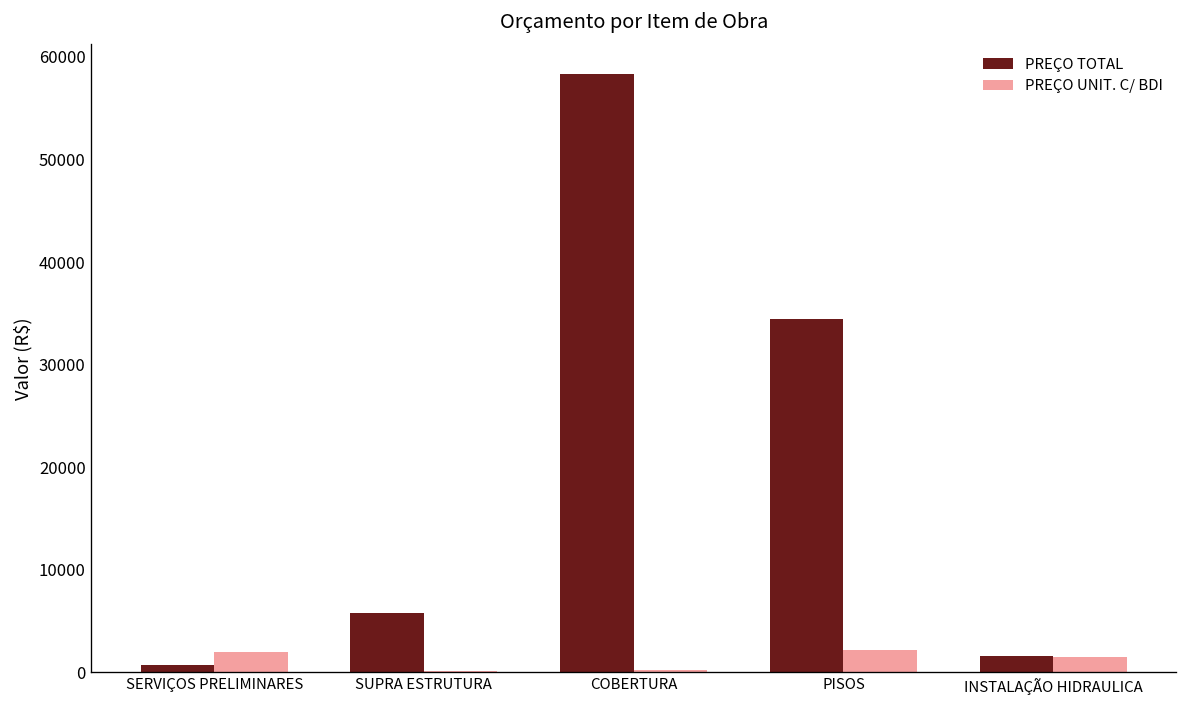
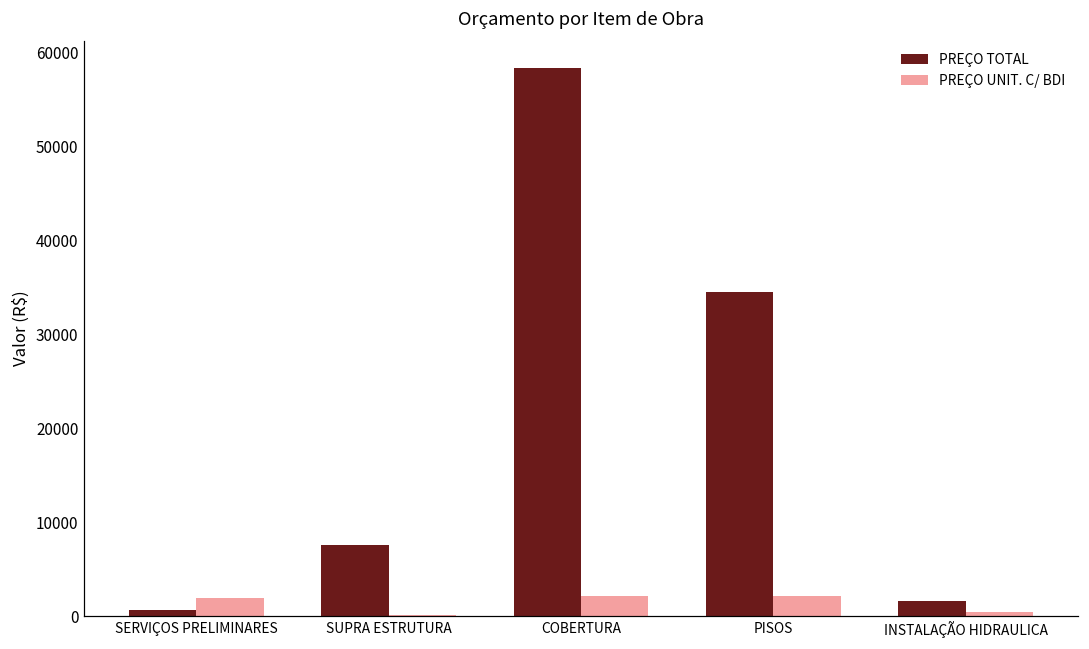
PREÇO TOTAL, SUPRA ESTRUTURA: 6000 -> 8000
PREÇO UNIT. C/ BDI, COBERTURA: 0 -> 2000
PREÇO UNIT. C/ BDI, INSTALAÇÃO HIDRAULICA: 1000 -> 0
